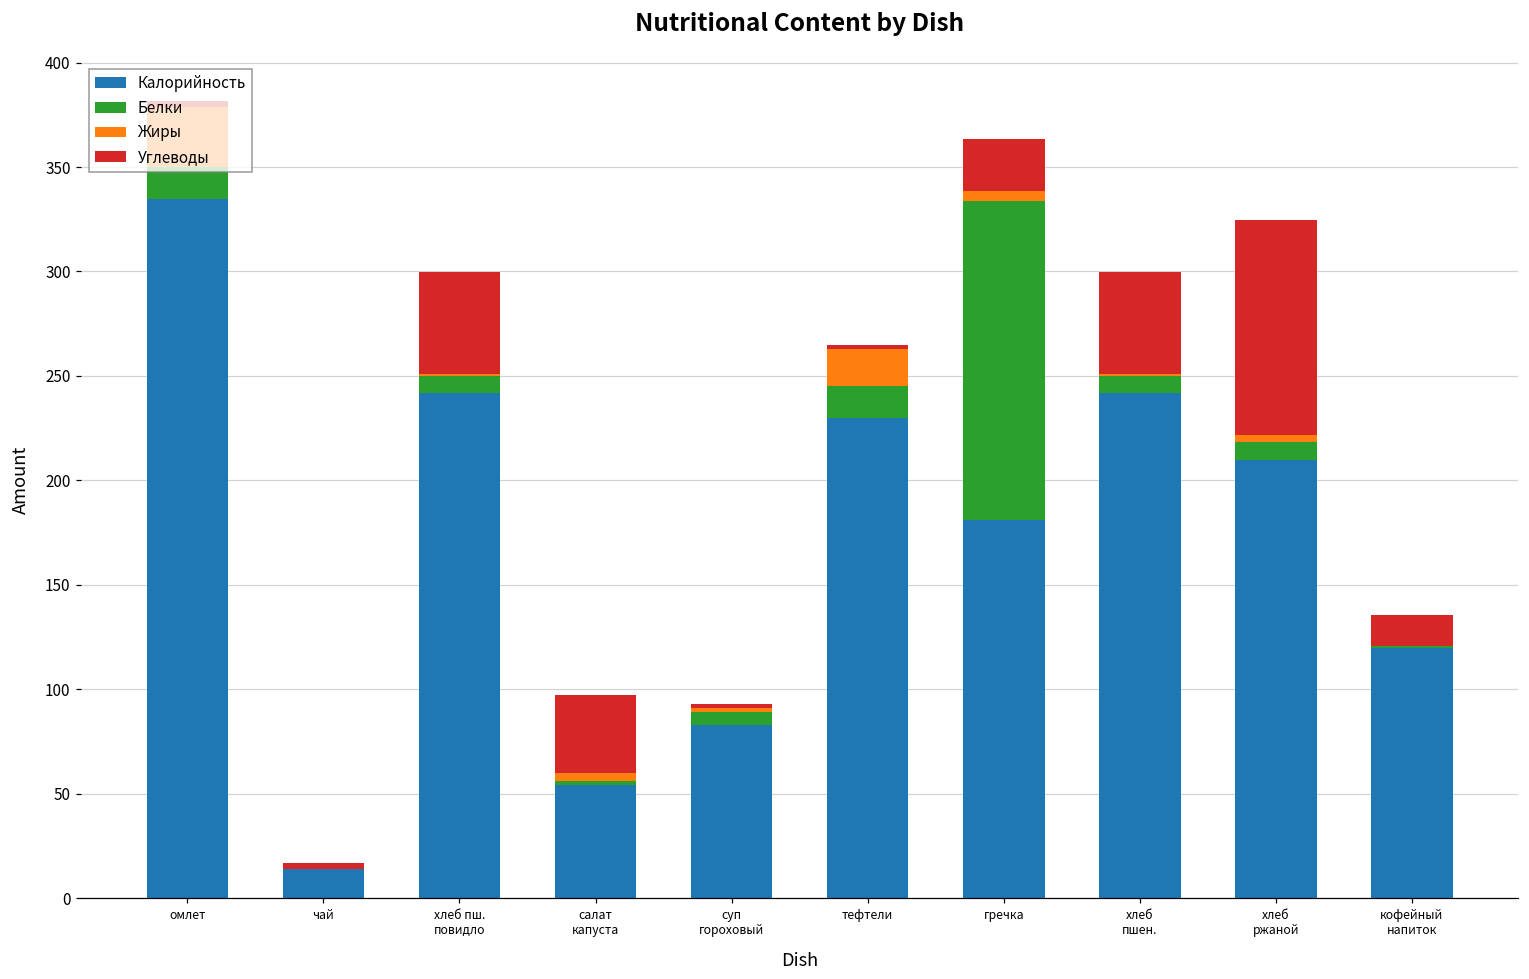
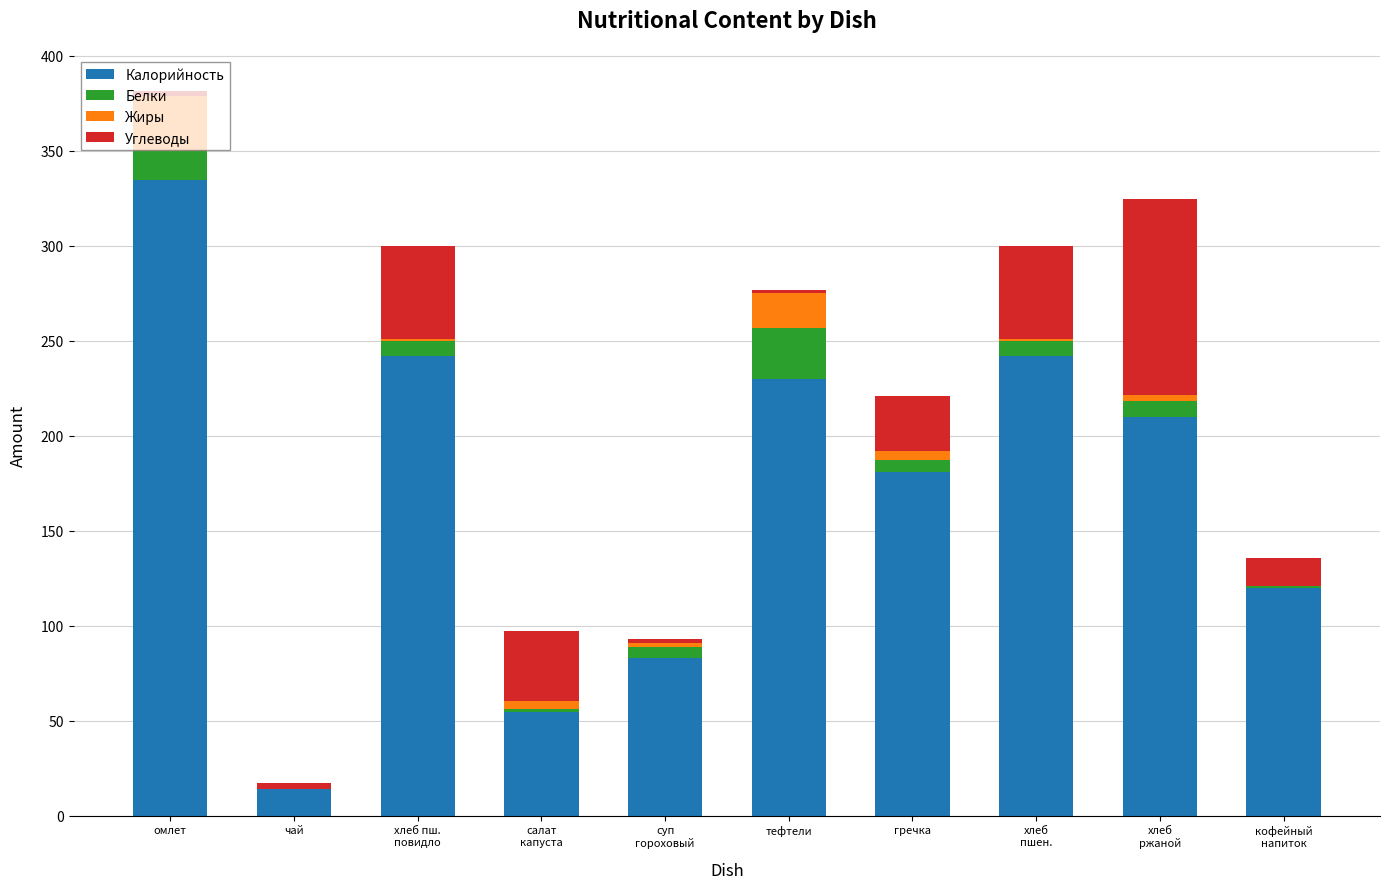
Белки, тефтели: 15 -> 27
Белки, гречка: 153 -> 6
Углеводы, гречка: 25 -> 29
